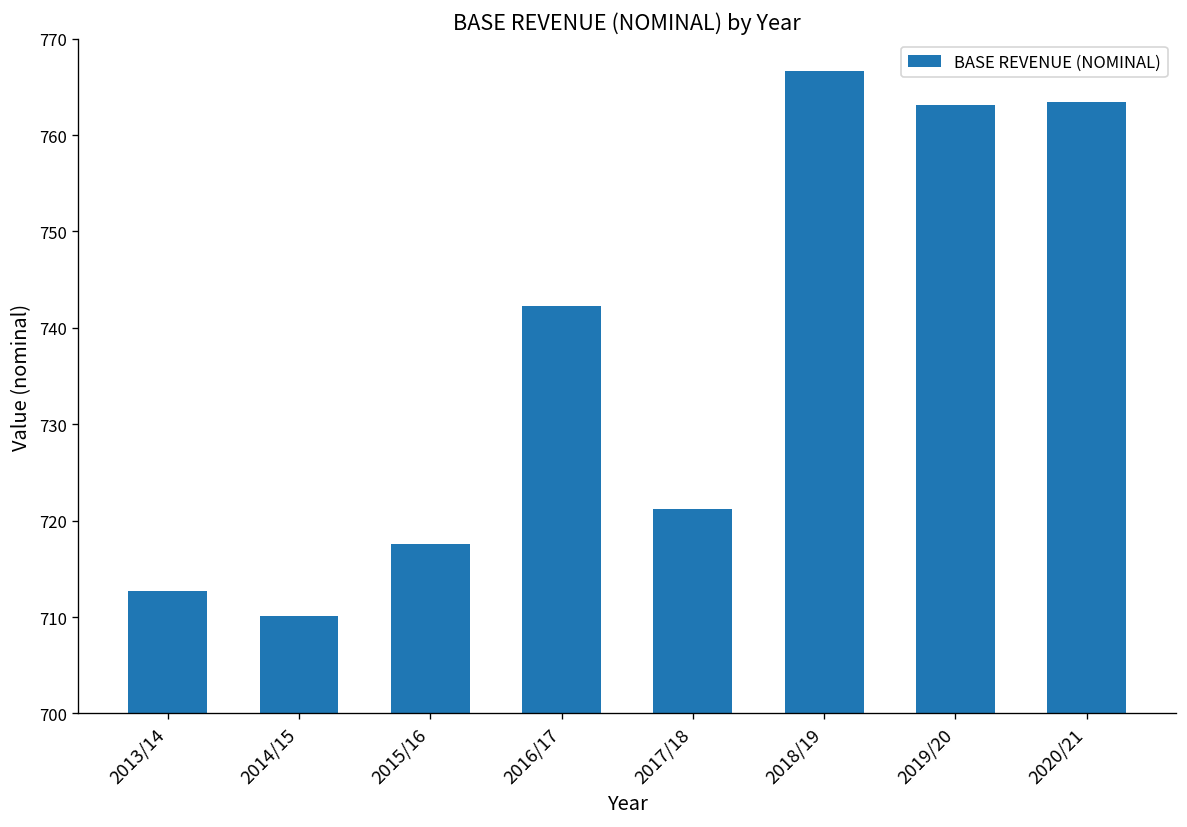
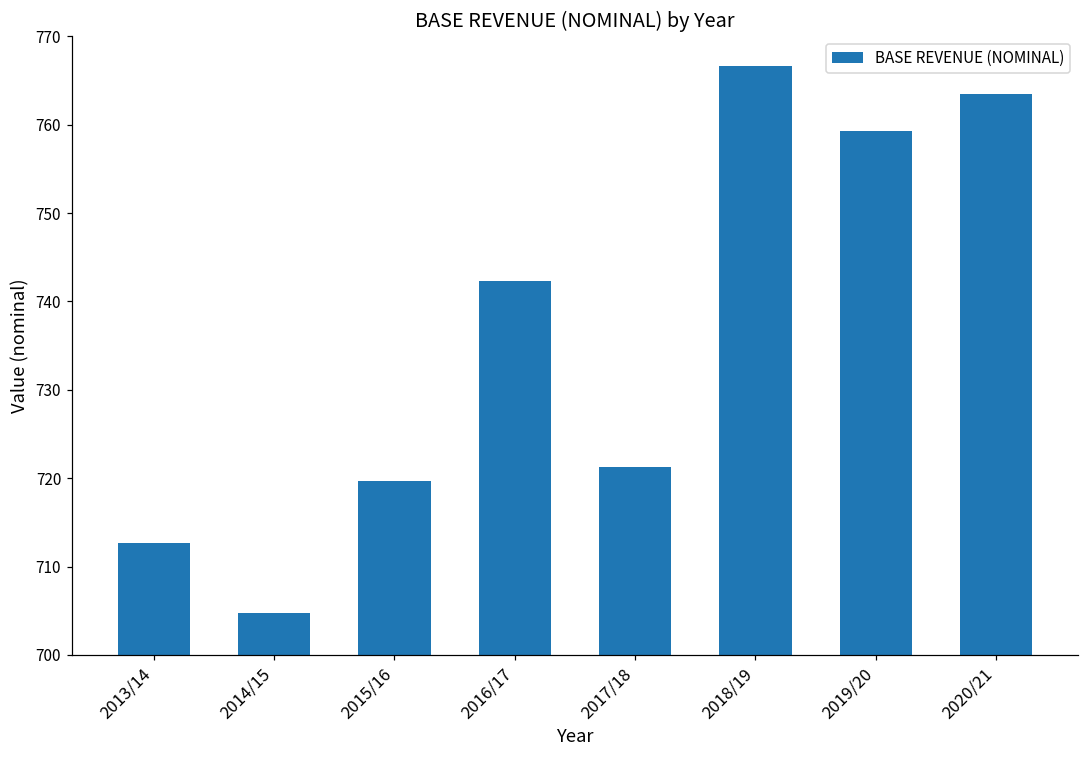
2014/15: 710 -> 705
2015/16: 718 -> 720
2019/20: 763 -> 759
